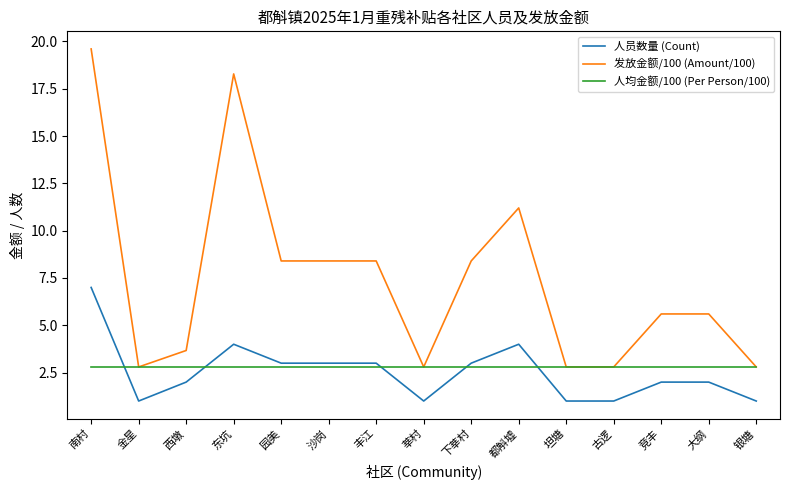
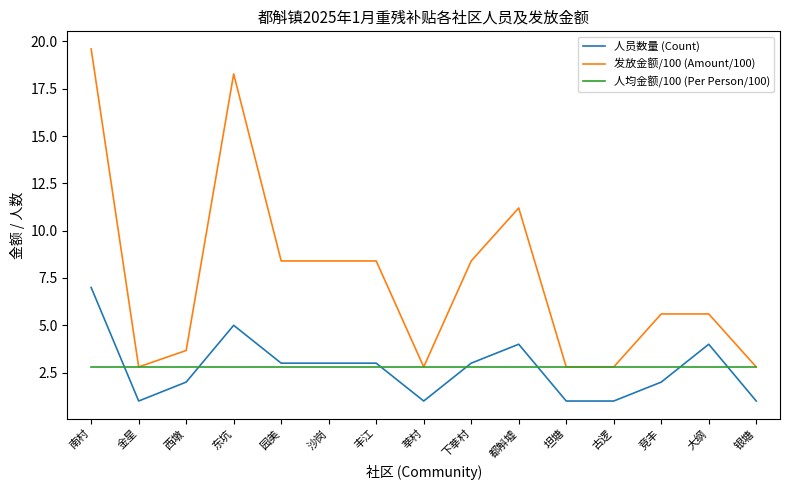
人员数量 (Count), 东坑: 4 -> 5
人员数量 (Count), 大纲: 2 -> 4
